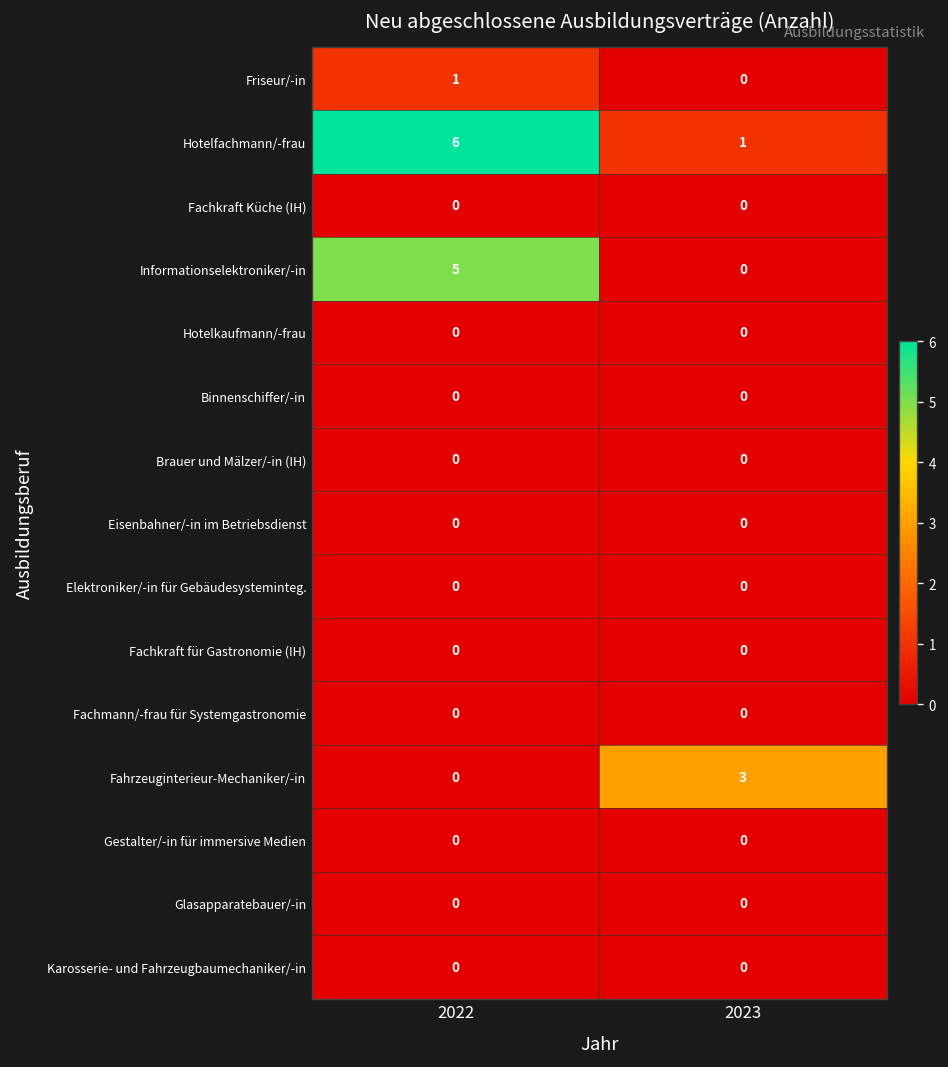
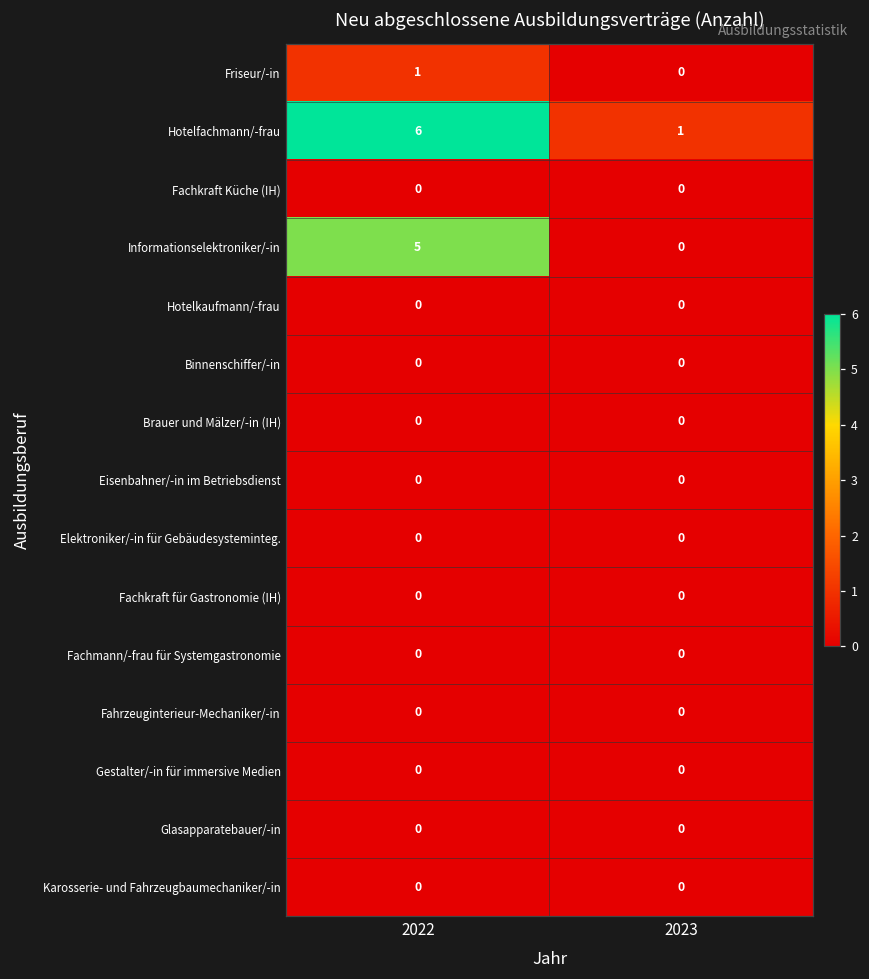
Fahrzeuginterieur-Mechaniker/-in, 2023: 3 -> 0
